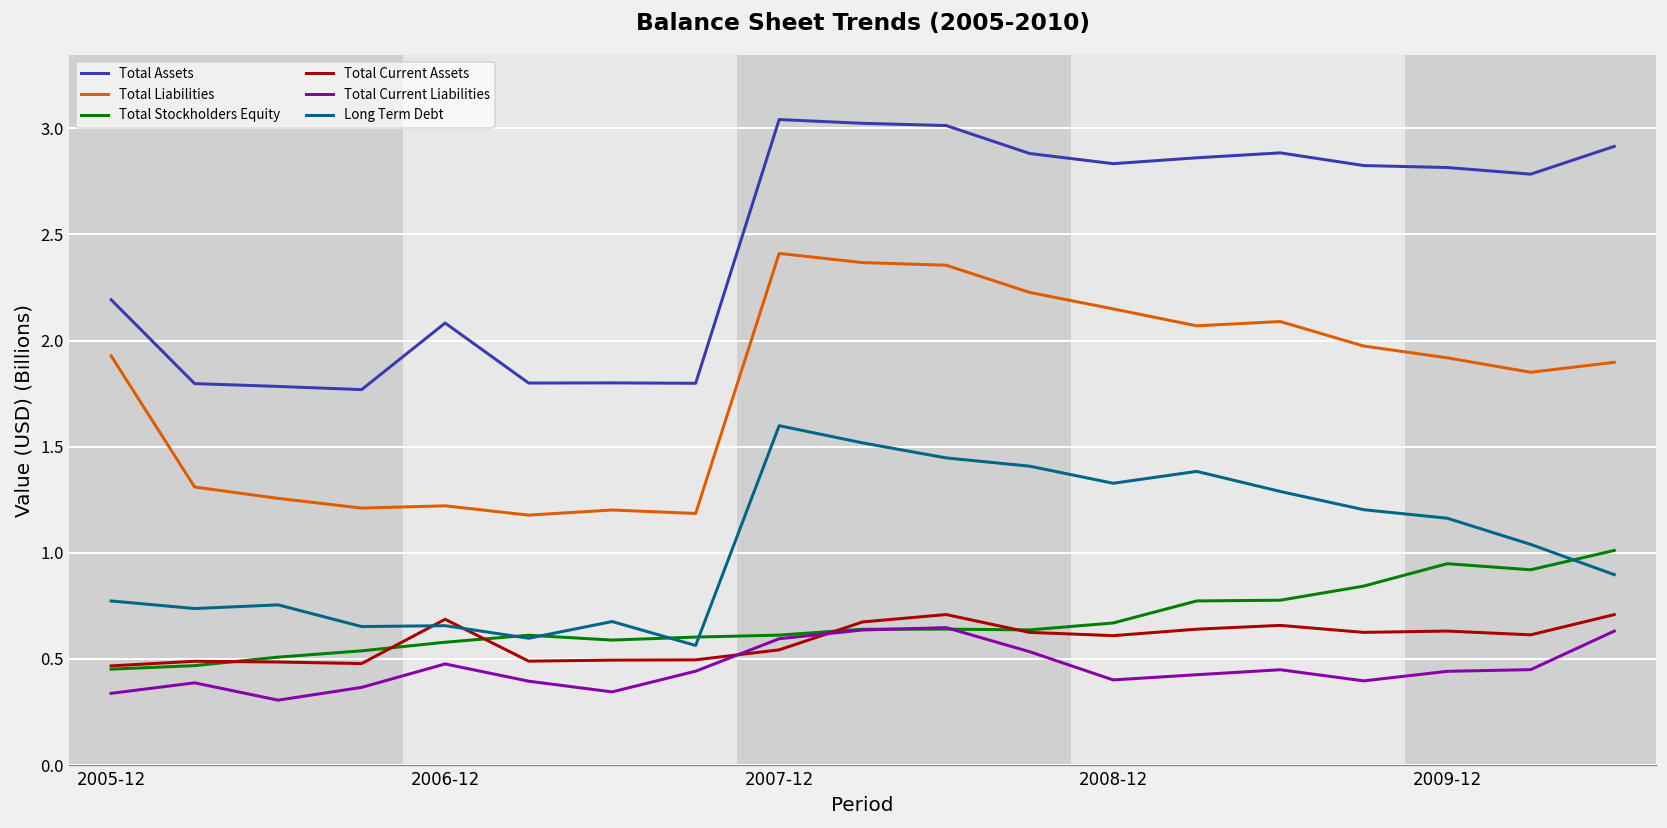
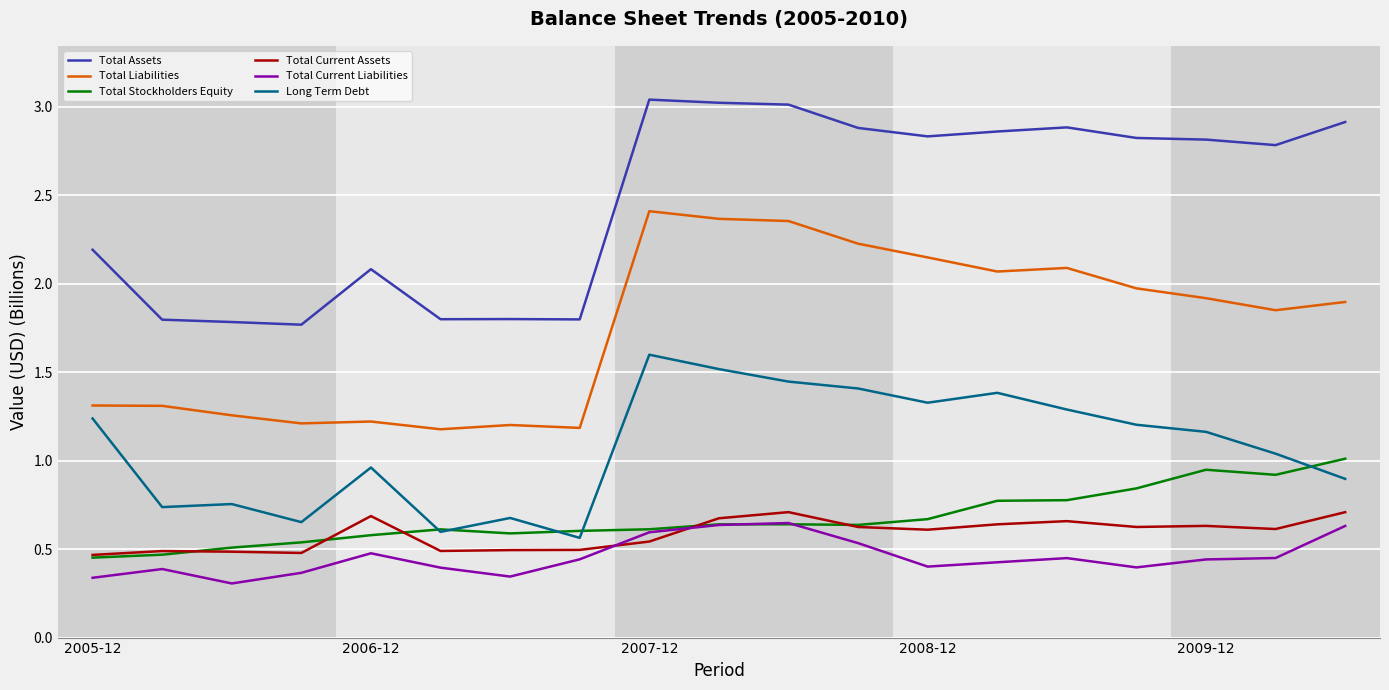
Total Liabilities, 2005-12: 1.93 -> 1.31
Long Term Debt, 2005-12: 0.77 -> 1.24
Long Term Debt, 2006-12: 0.66 -> 0.96
